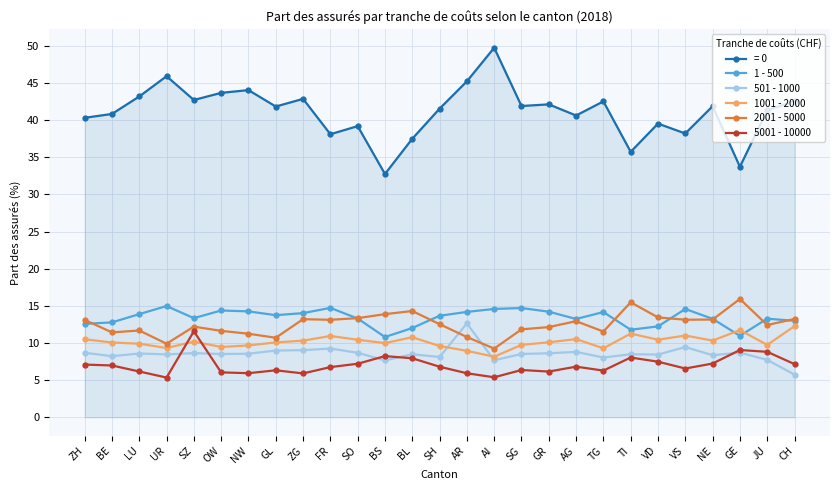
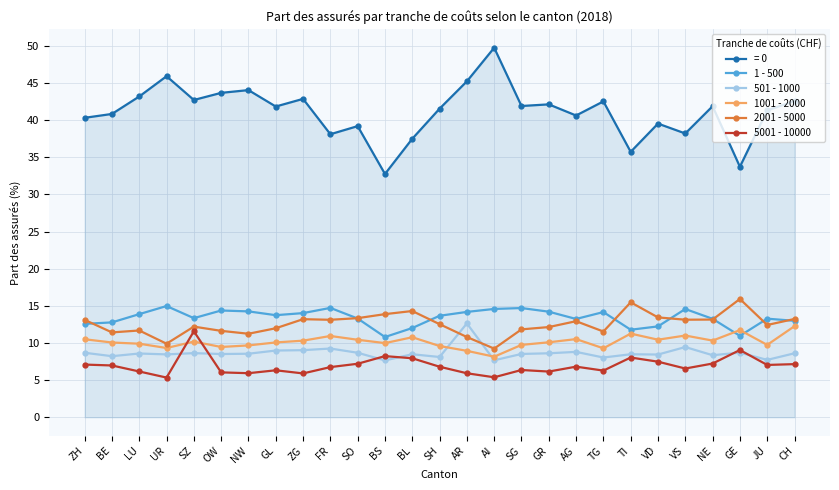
2001 - 5000, GL: 11 -> 12
5001 - 10000, JU: 9 -> 7
501 - 1000, CH: 6 -> 9
